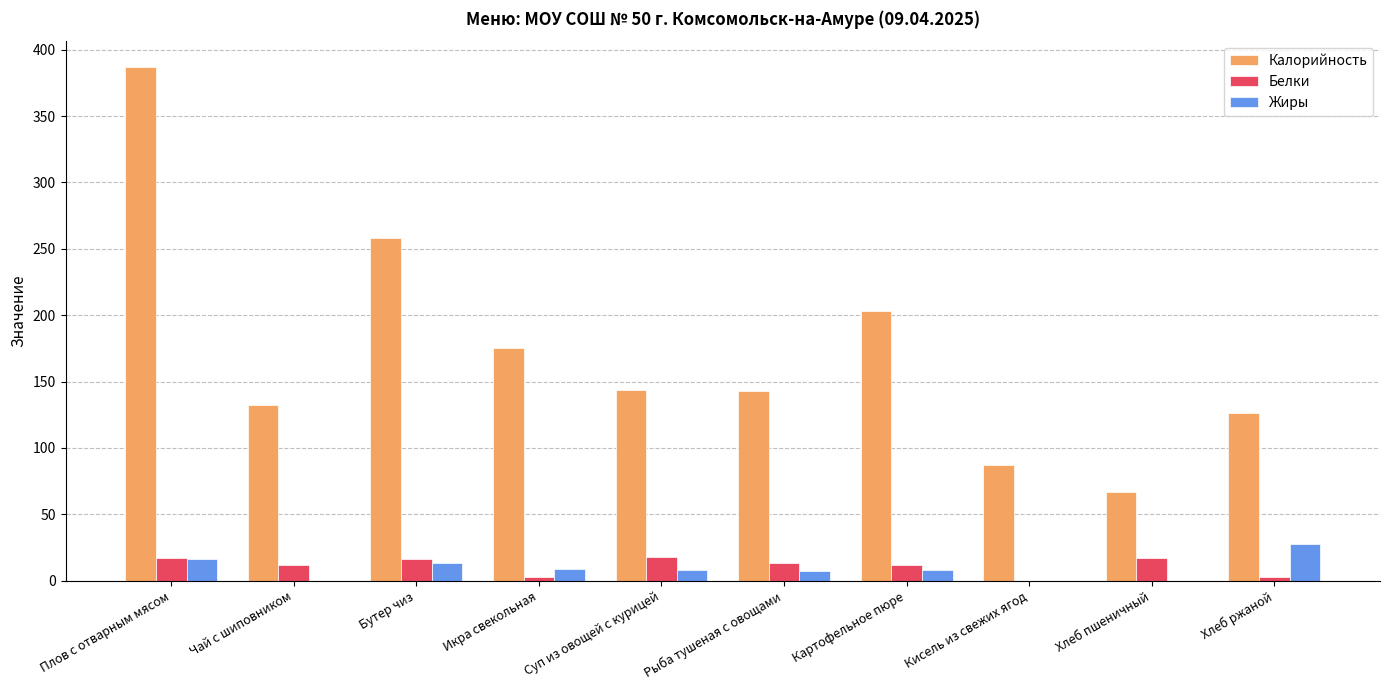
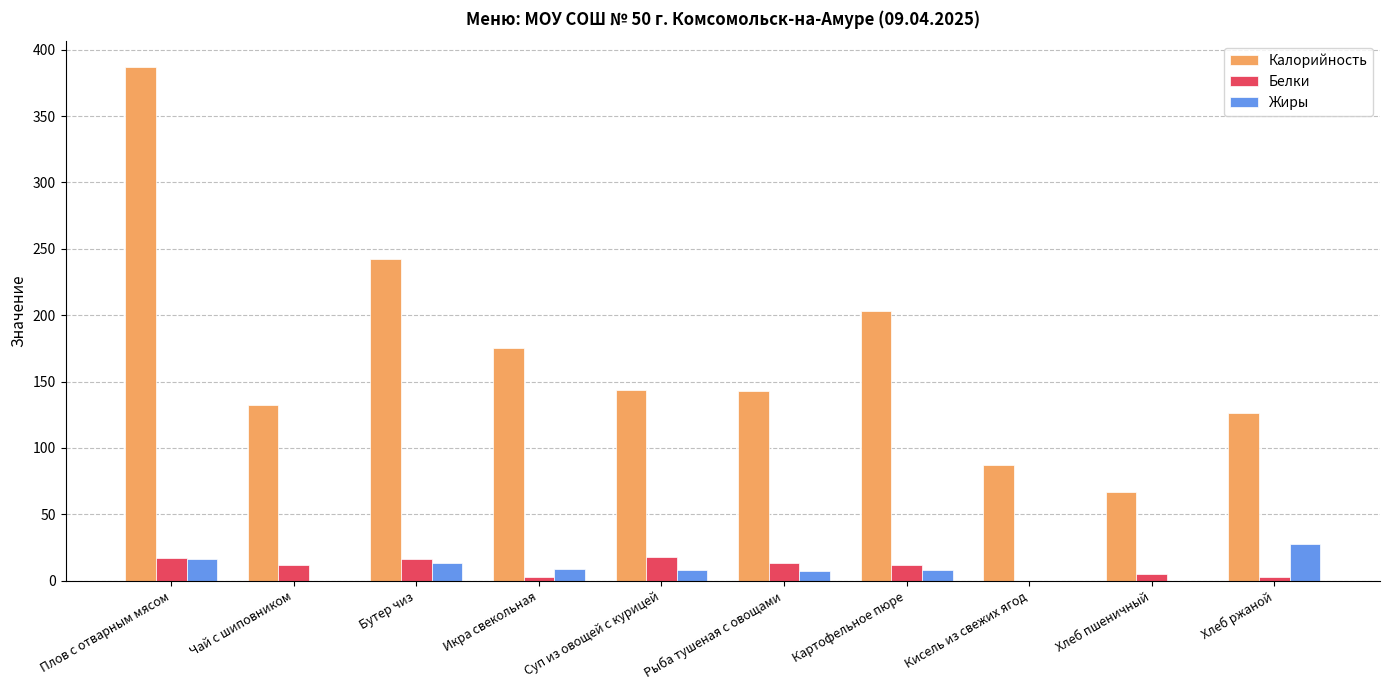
Калорийность, Бутер чиз: 258 -> 242
Белки, Хлеб пшеничный: 17 -> 5
